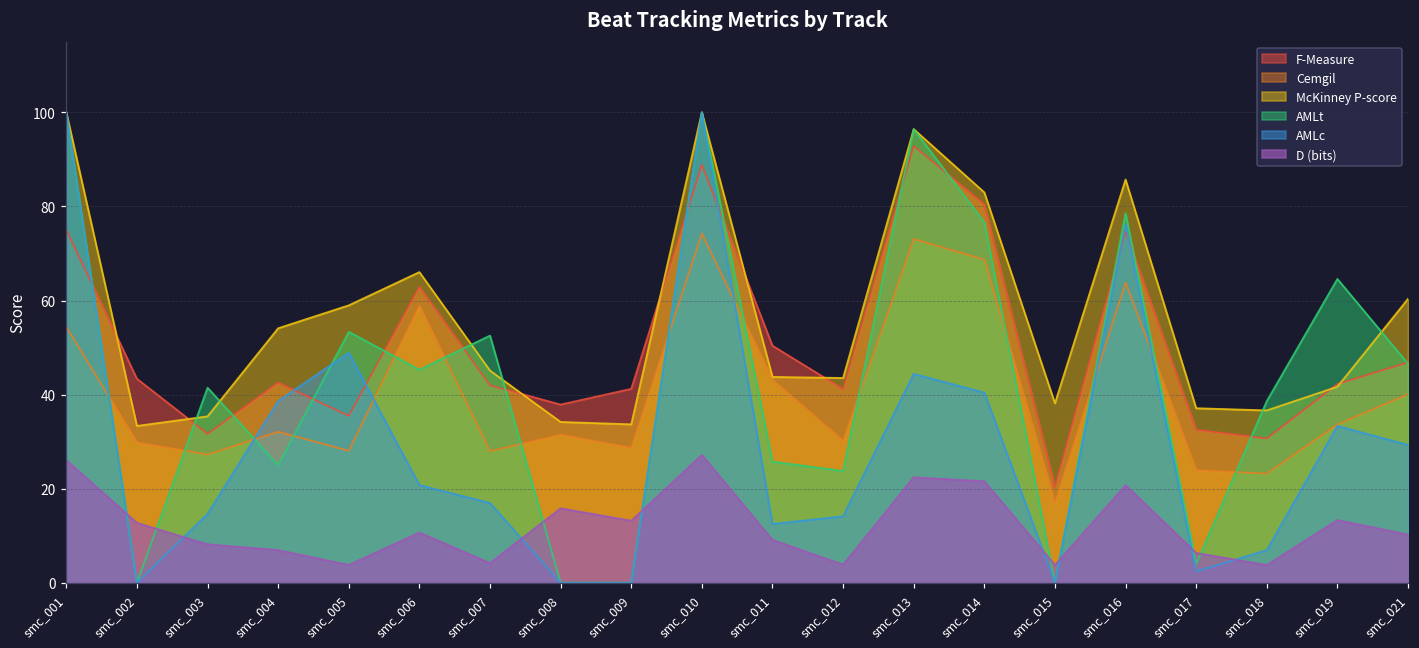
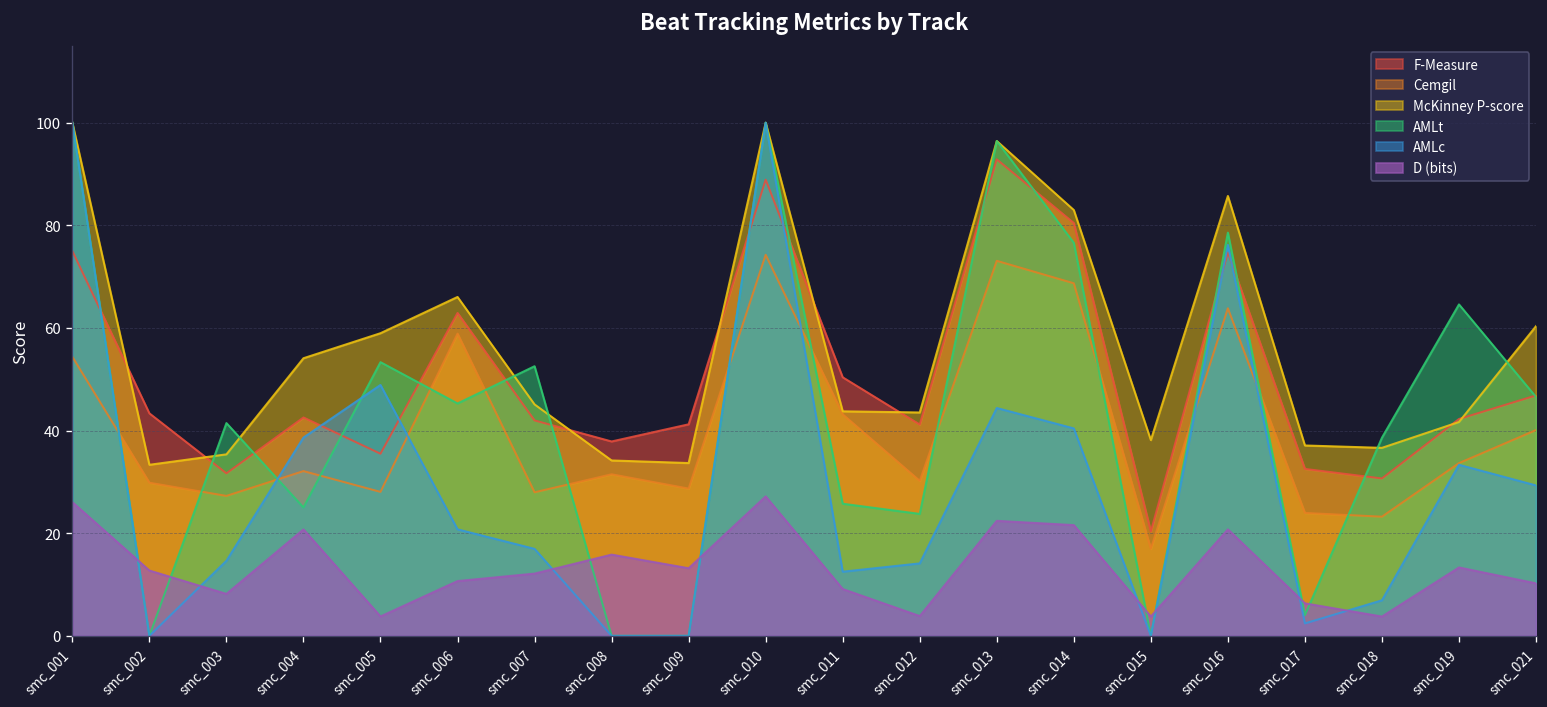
D (bits), smc_004: 7 -> 21
D (bits), smc_007: 4 -> 12
